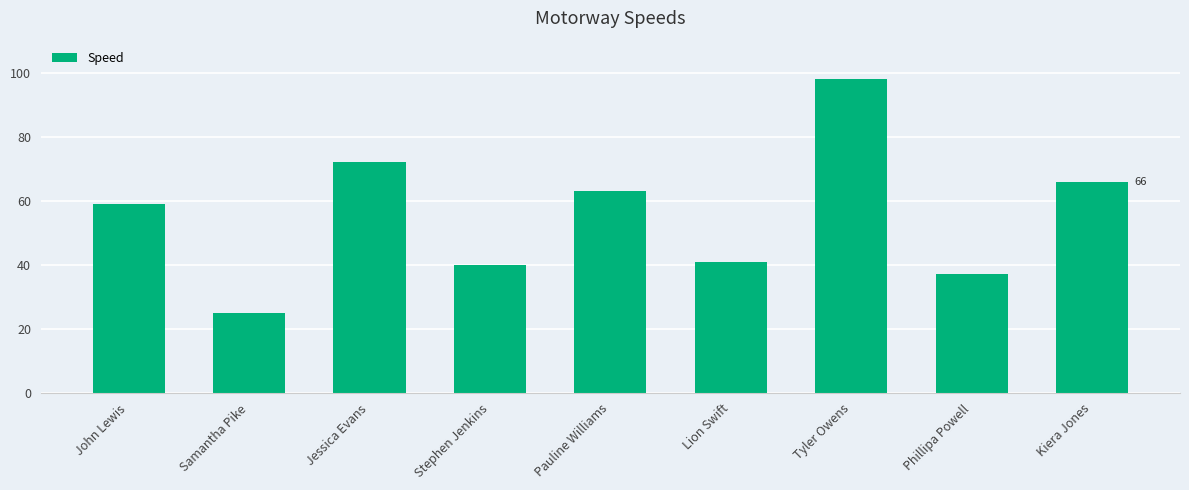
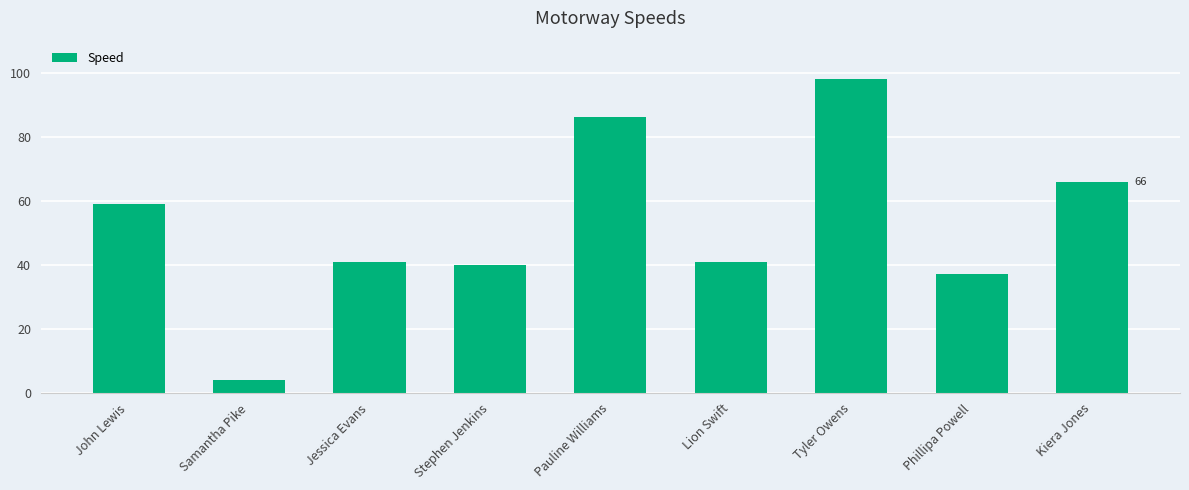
Samantha Pike: 25 -> 4
Jessica Evans: 72 -> 41
Pauline Williams: 63 -> 86
